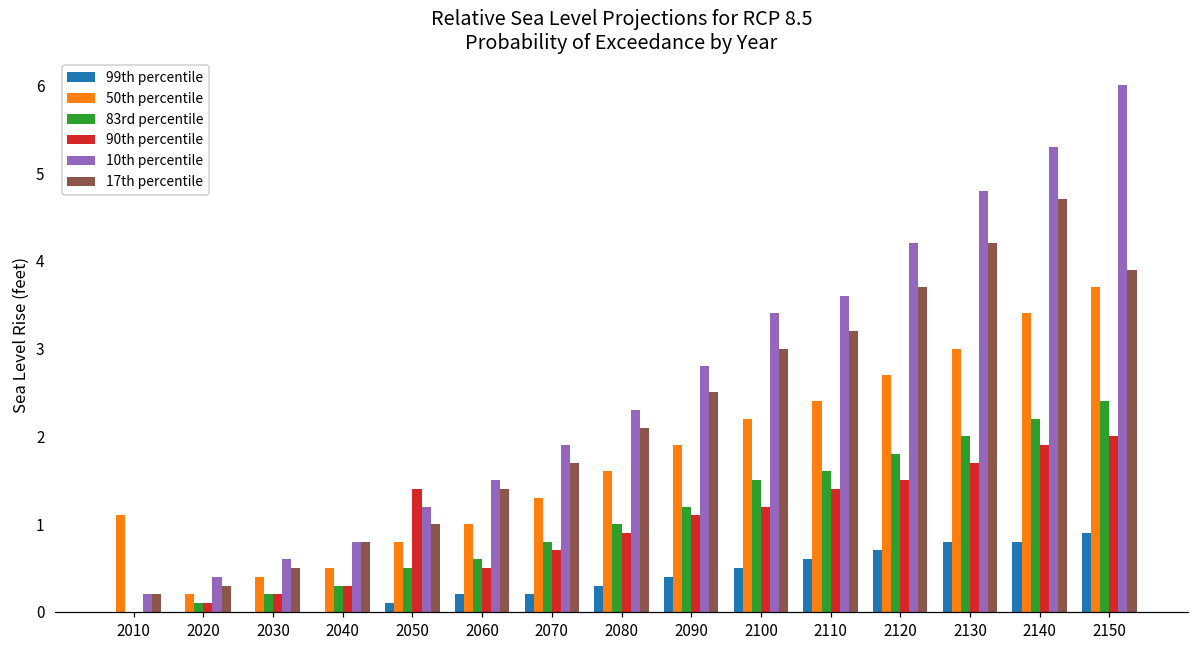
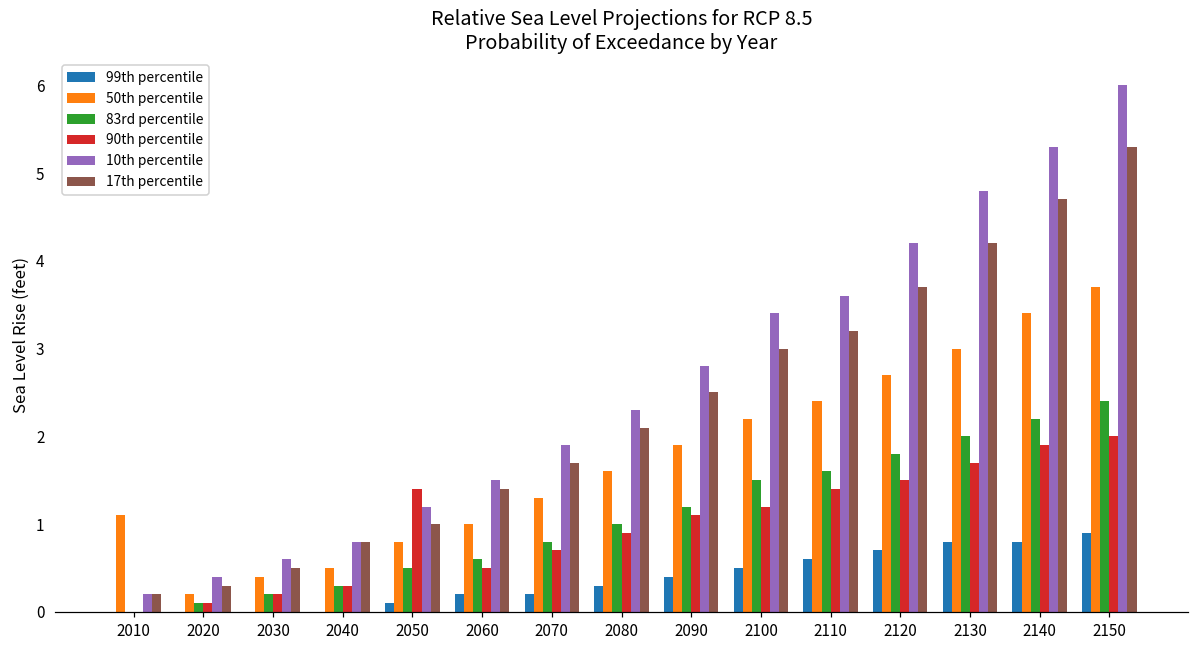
17th percentile, 2150: 3.9 -> 5.3
